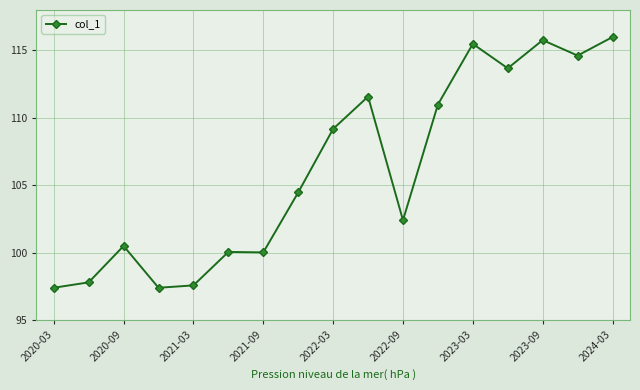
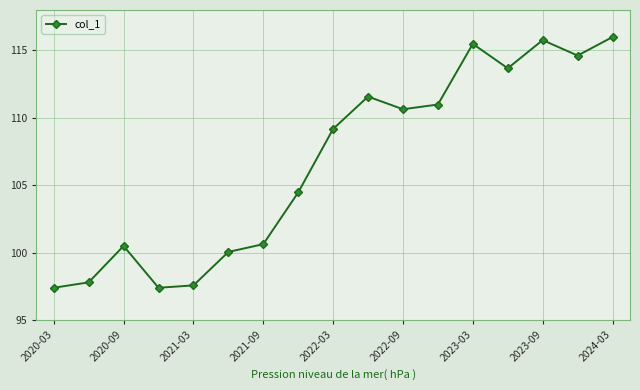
2021-09: 100.0 -> 100.6
2022-09: 102.4 -> 110.6
